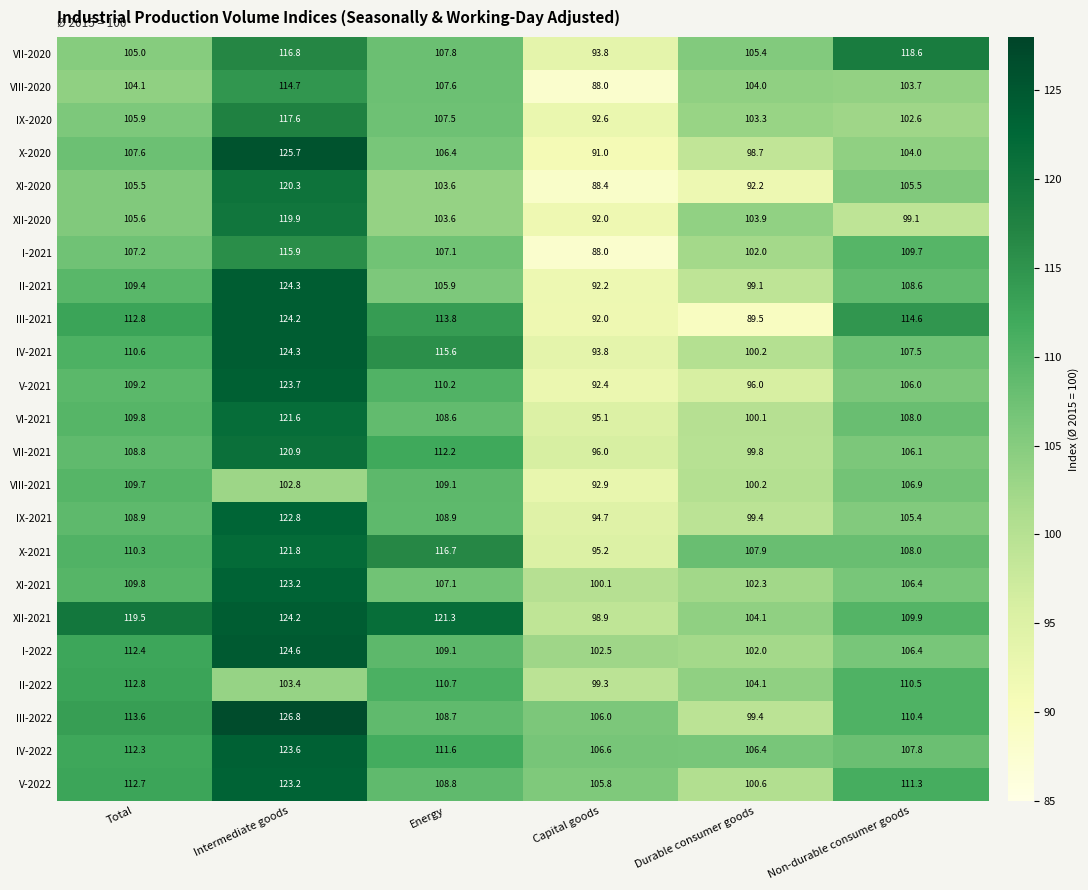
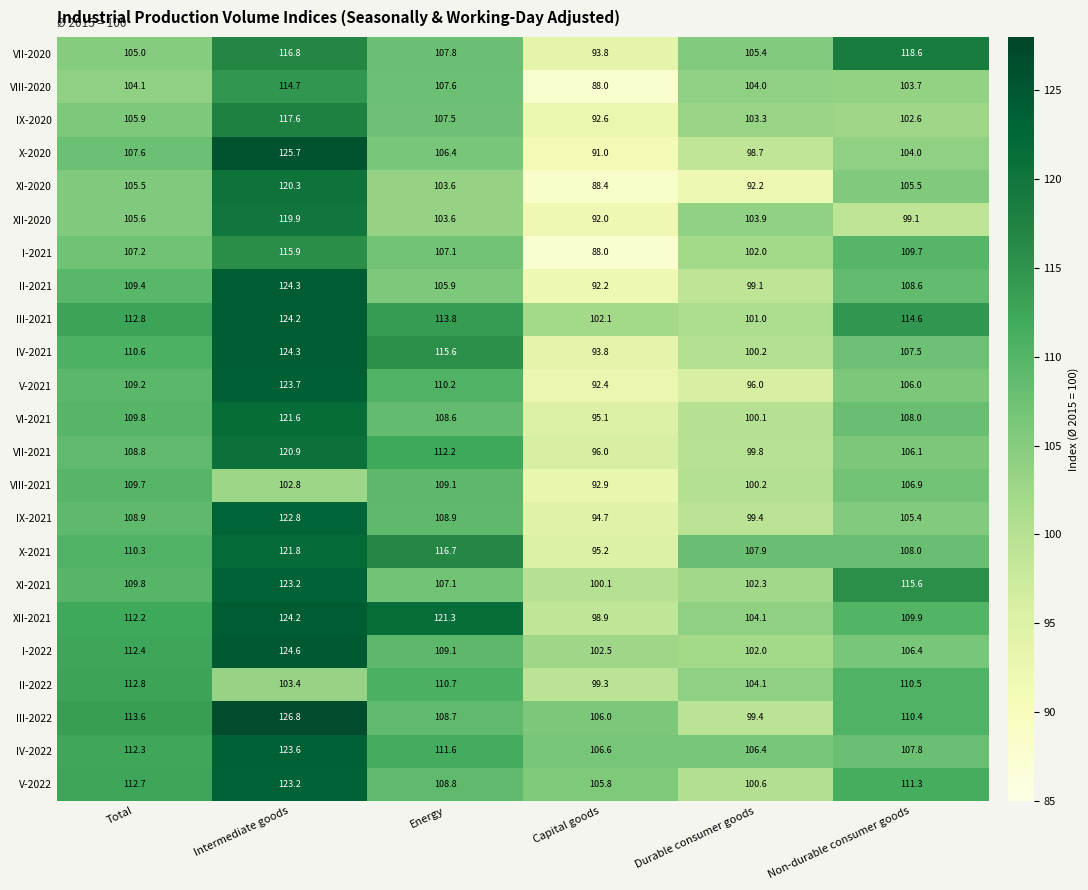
III-2021, Capital goods: 92.0 -> 102.1
III-2021, Durable consumer goods: 89.5 -> 101.0
XI-2021, Non-durable consumer goods: 106.4 -> 115.6
XII-2021, Total: 119.5 -> 112.2
